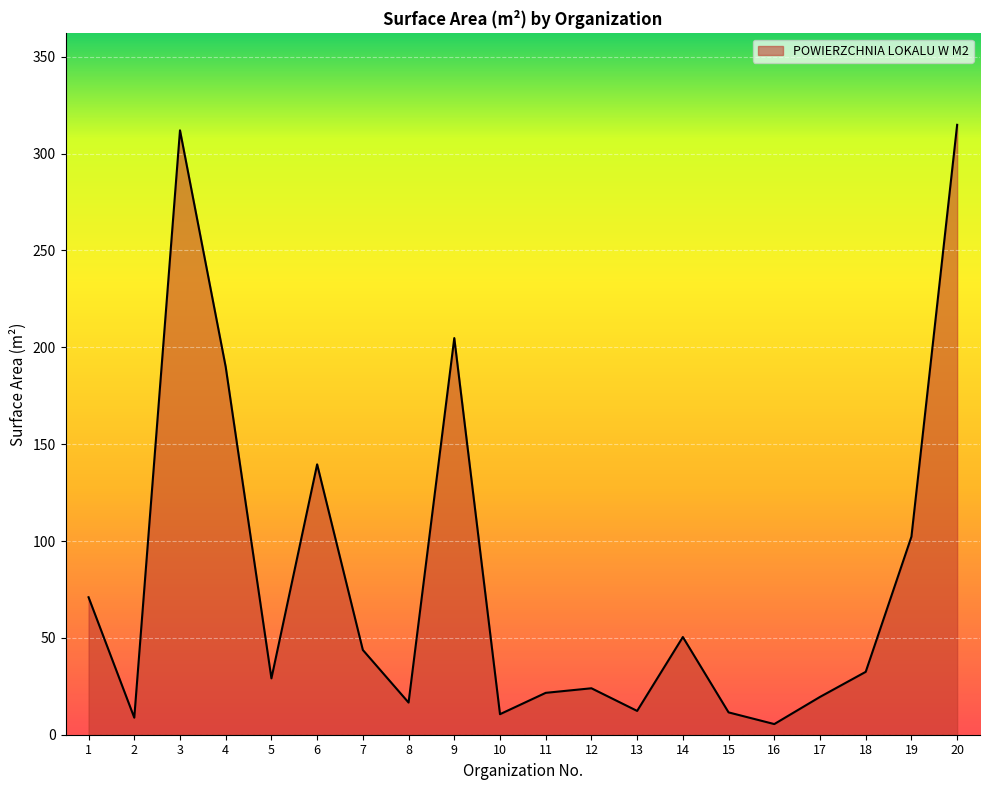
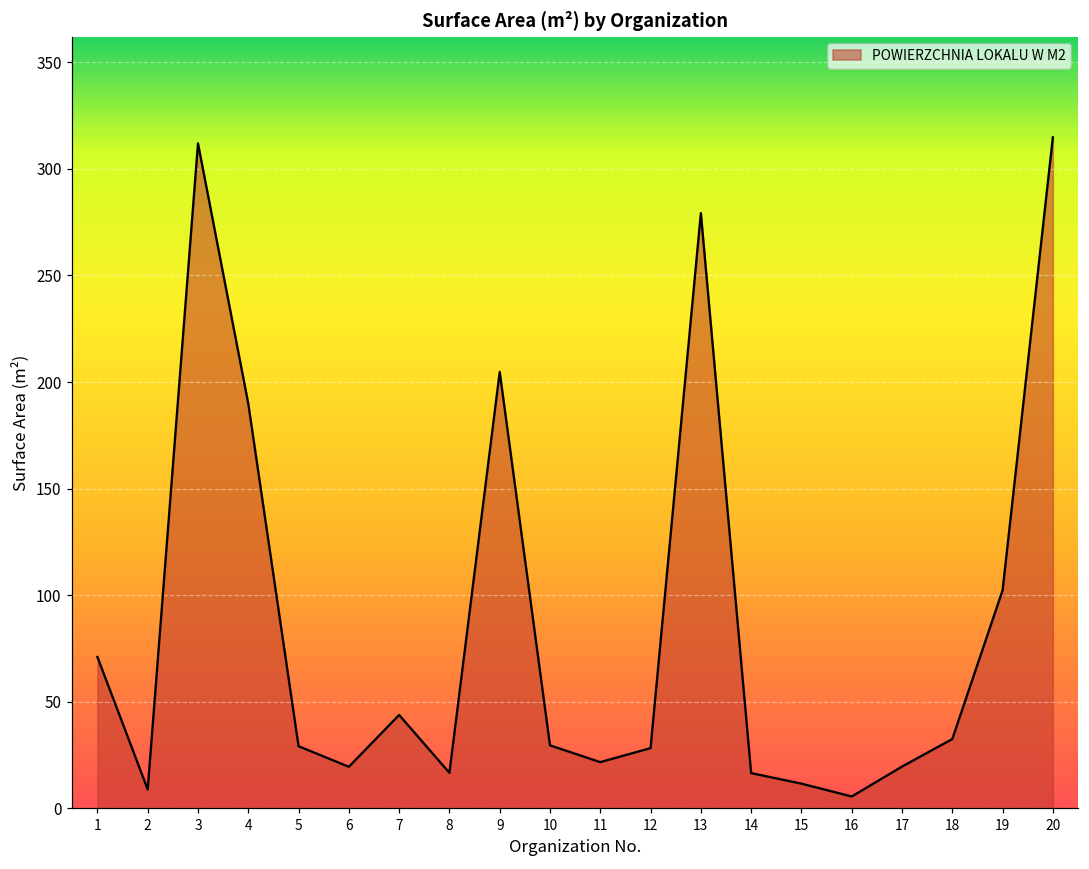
6: 140 -> 19
10: 11 -> 30
12: 24 -> 28
13: 12 -> 279
14: 50 -> 16
